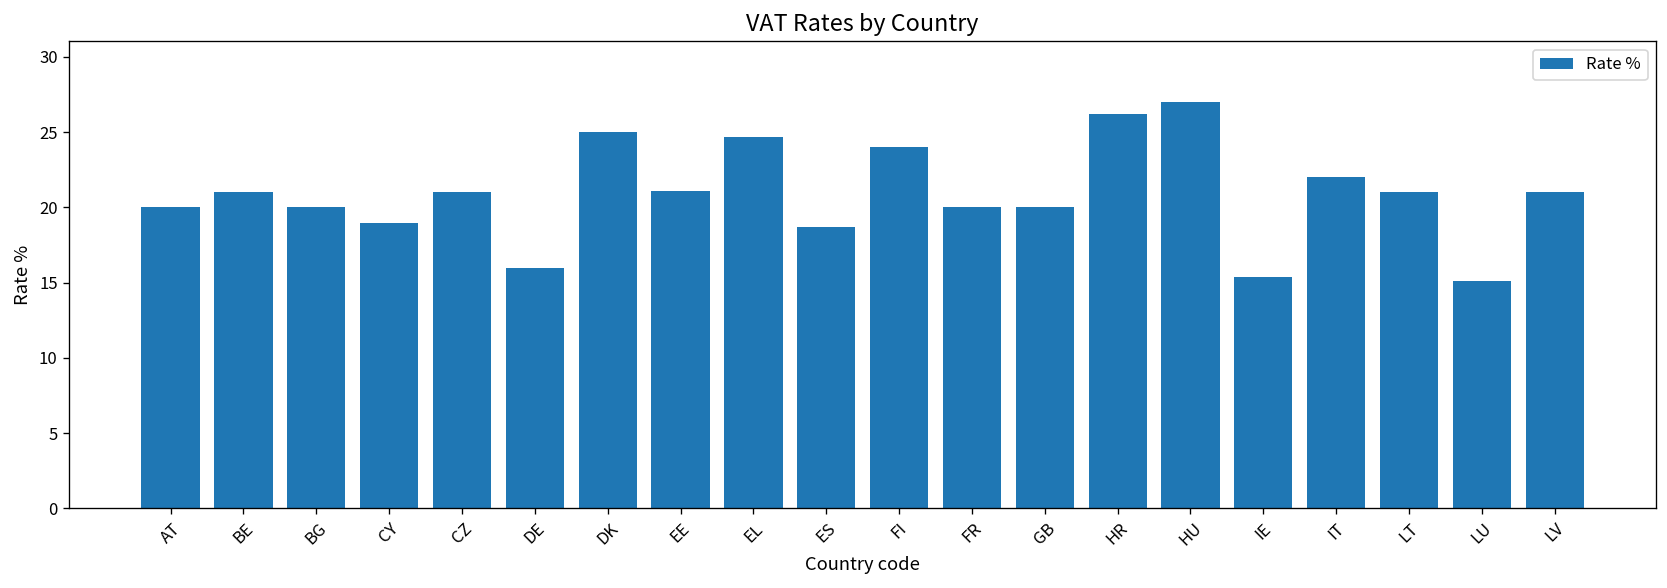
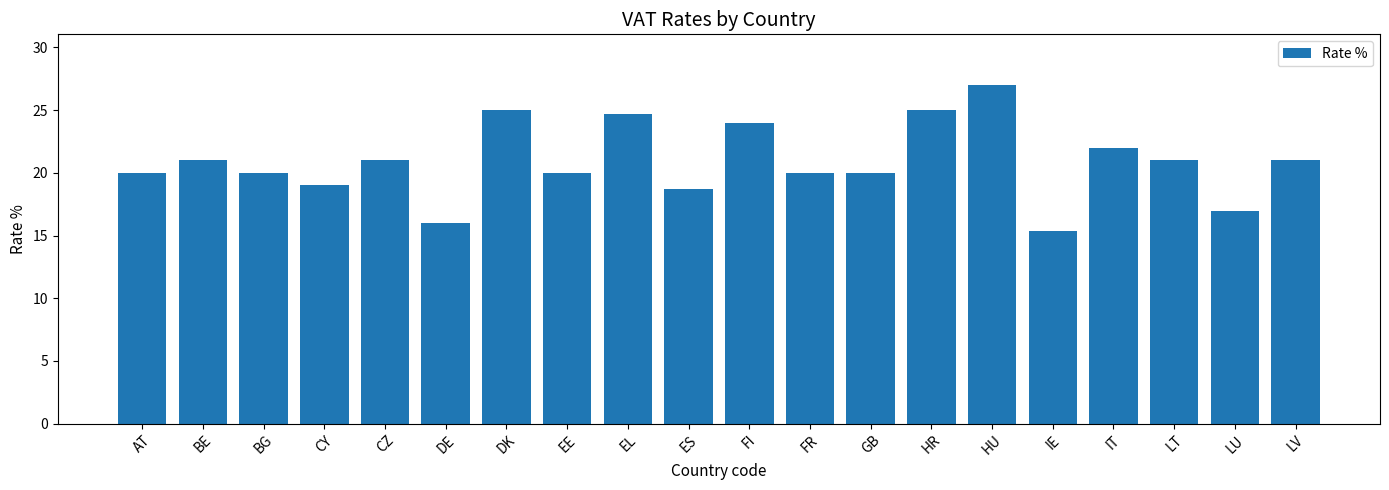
EE: 21.1 -> 20.0
HR: 26.2 -> 25.0
LU: 15.1 -> 17.0
